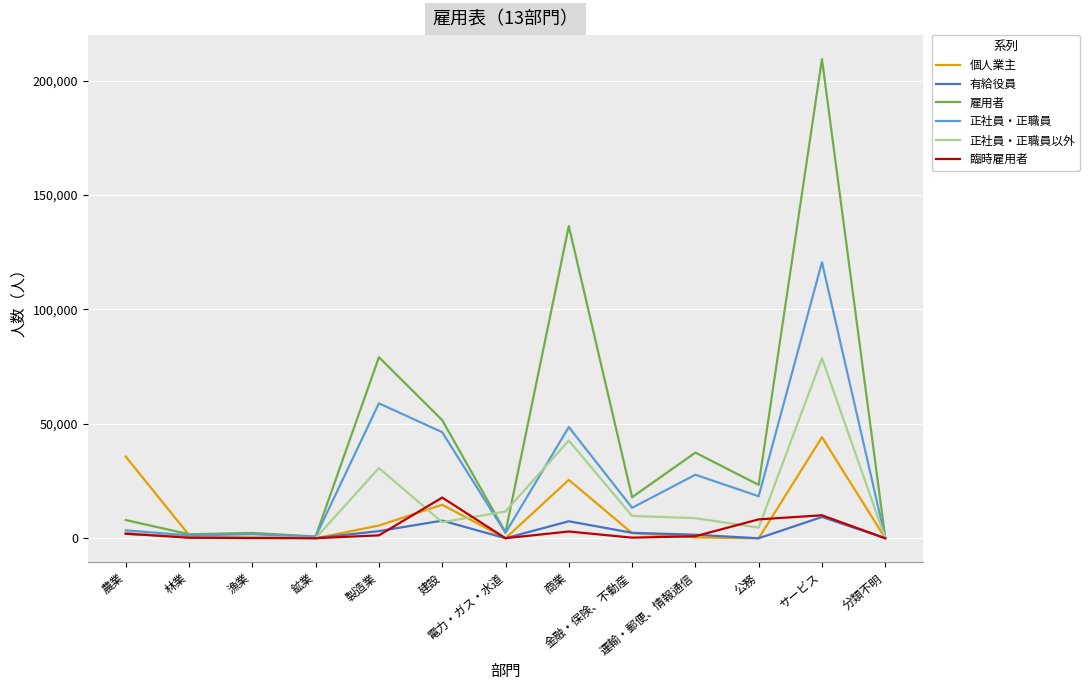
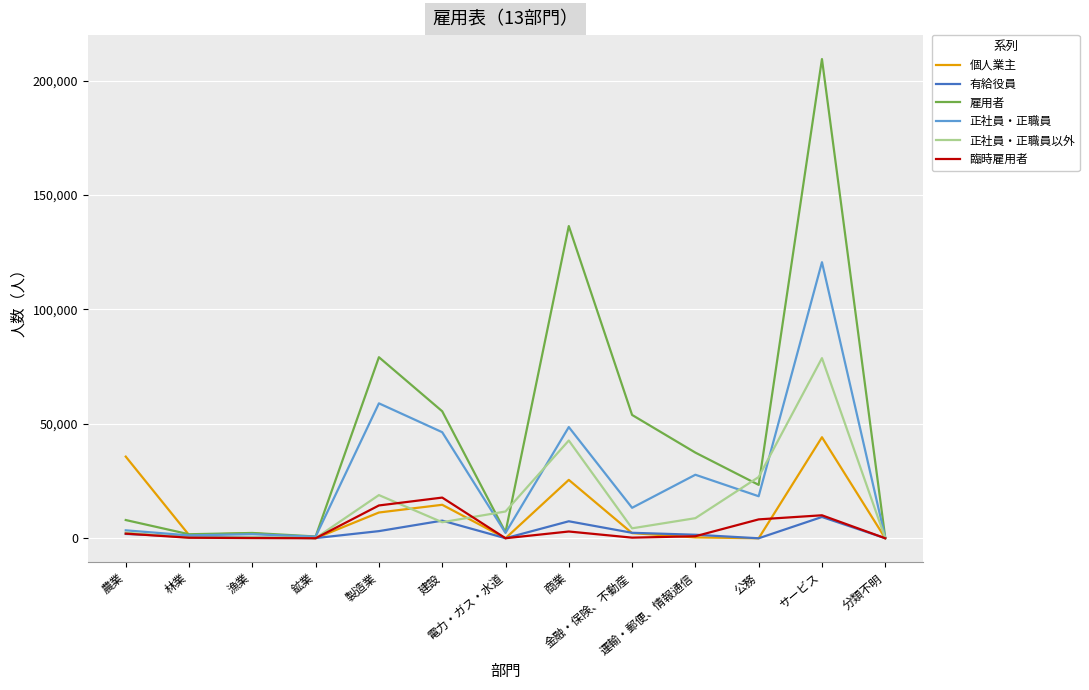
個人業主, 製造業: 6,000 -> 11,000
正社員・正職員以外, 製造業: 31,000 -> 19,000
臨時雇用者, 製造業: 1,000 -> 14,000
雇用者, 建設: 52,000 -> 55,000
雇用者, 金融・保険、不動産: 18,000 -> 54,000
正社員・正職員以外, 金融・保険、不動産: 10,000 -> 4,000
正社員・正職員以外, 公務: 5,000 -> 27,000
